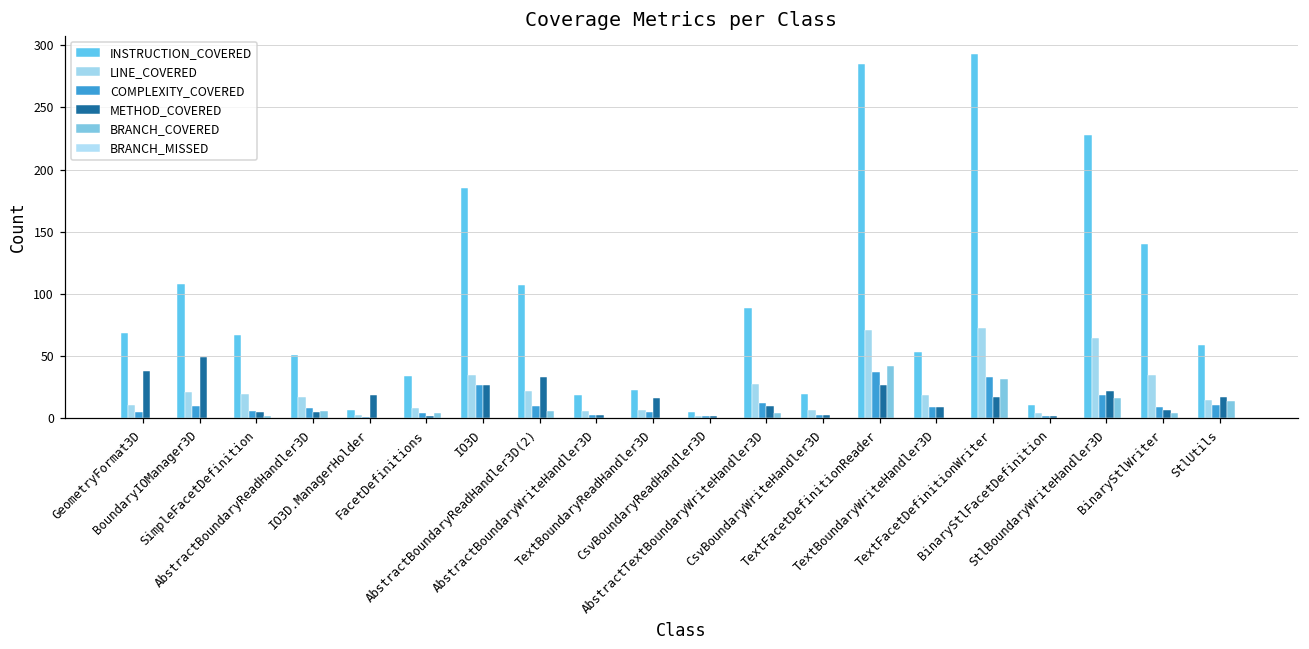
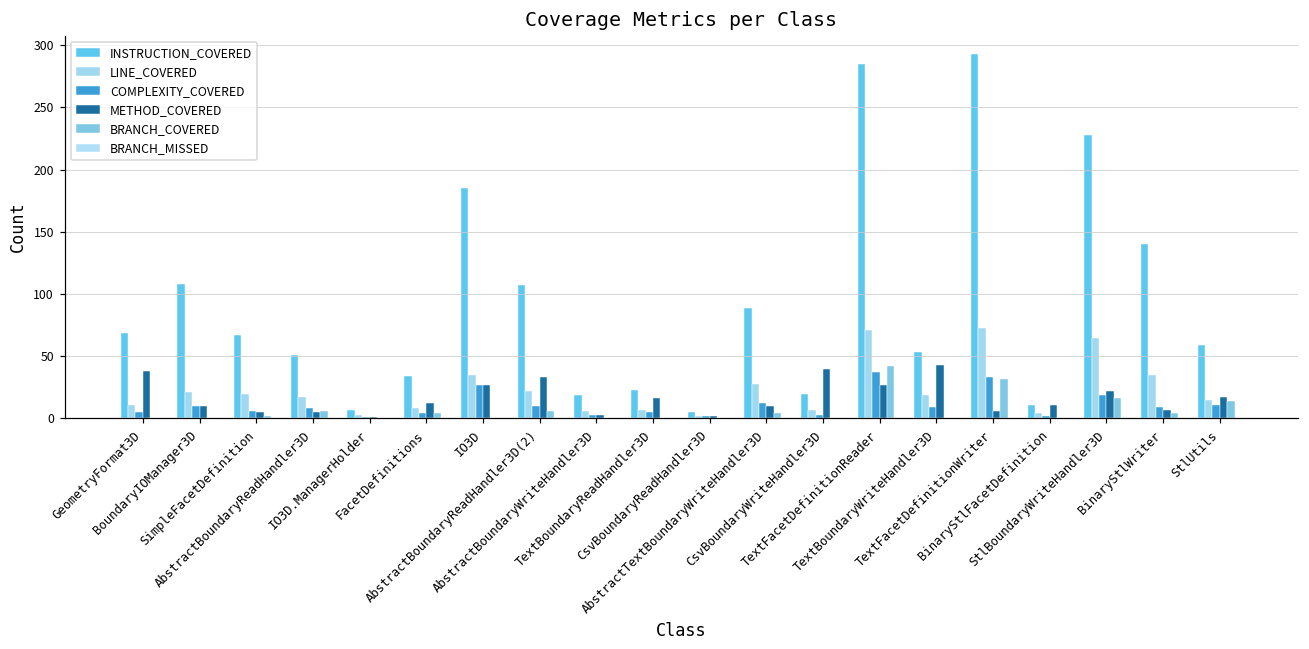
METHOD_COVERED, BoundaryIOManager3D: 49 -> 10
METHOD_COVERED, IO3D.ManagerHolder: 19 -> 1
METHOD_COVERED, FacetDefinitions: 2 -> 12
METHOD_COVERED, CsvBoundaryWriteHandler3D: 3 -> 40
METHOD_COVERED, TextBoundaryWriteHandler3D: 9 -> 43
METHOD_COVERED, TextFacetDefinitionWriter: 17 -> 6
METHOD_COVERED, BinaryStlFacetDefinition: 2 -> 11
